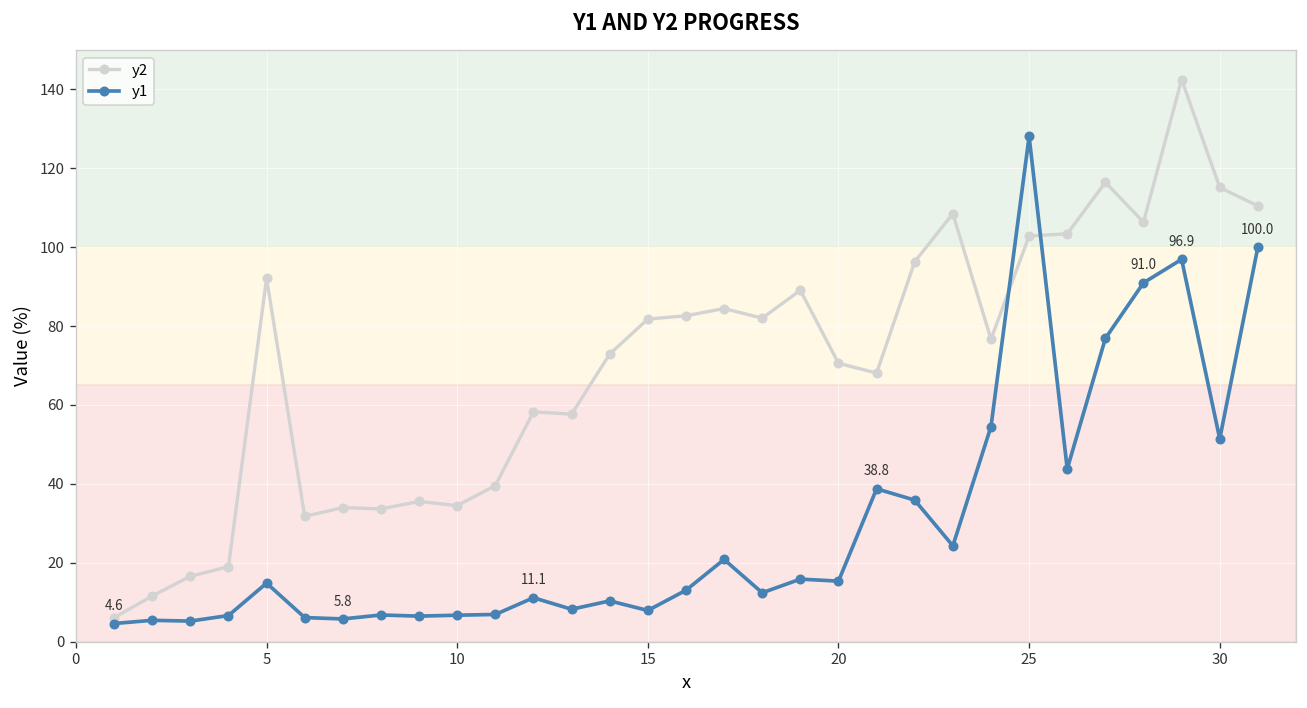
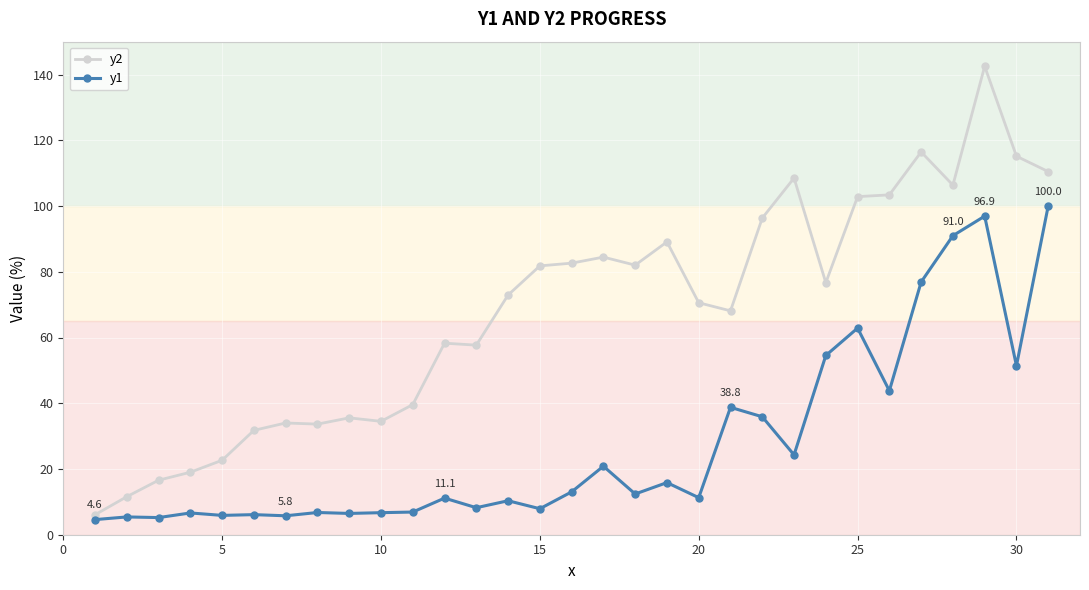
y2, 5: 92 -> 23
y1, 5: 15 -> 6
y1, 20: 15 -> 11
y1, 25: 128 -> 63
